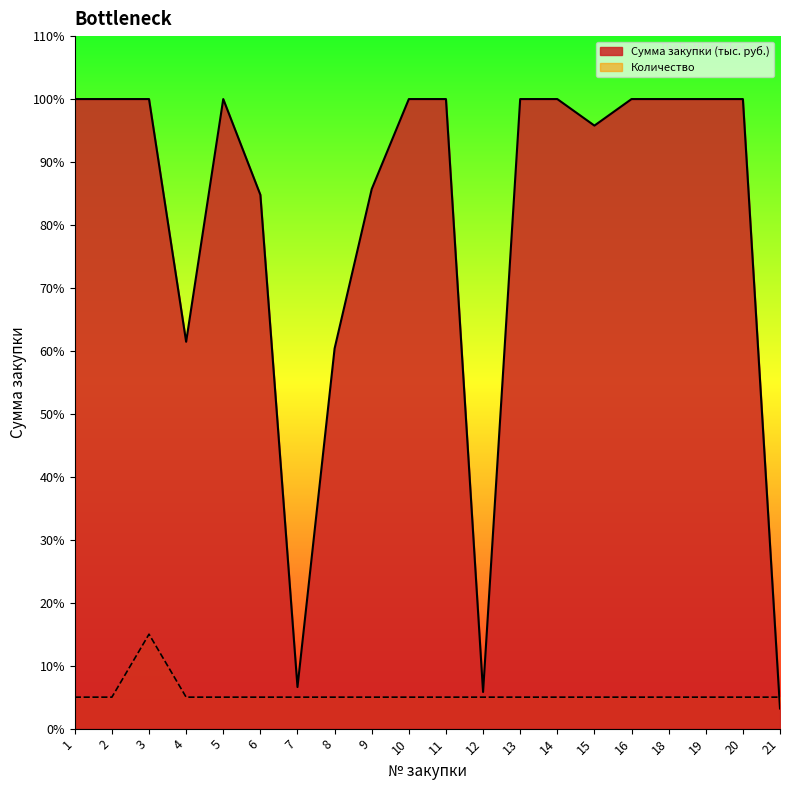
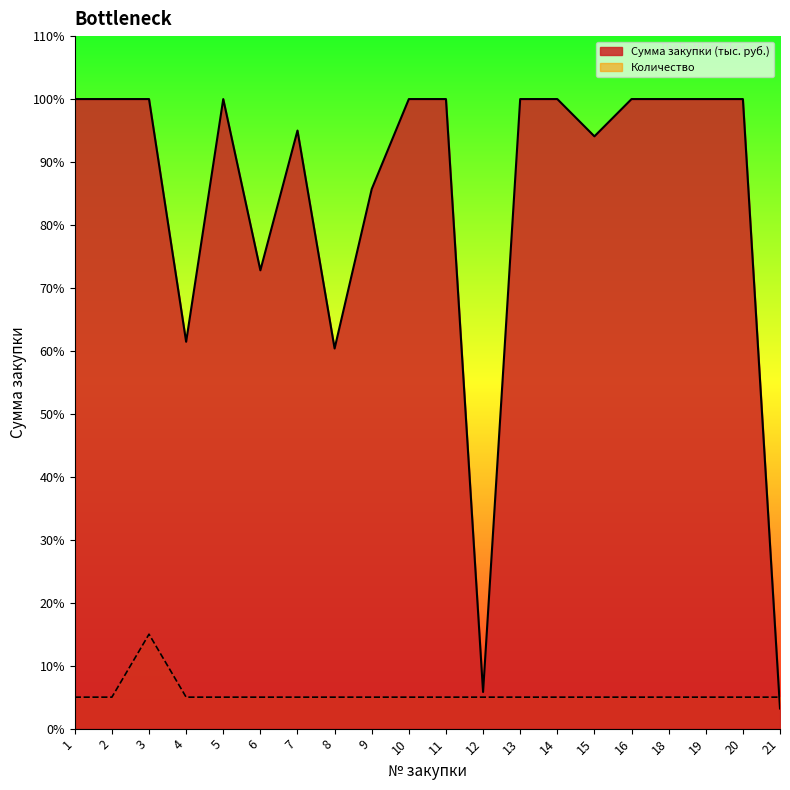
Сумма закупки (тыс. руб.), 6: 85% -> 73%
Сумма закупки (тыс. руб.), 7: 7% -> 95%
Сумма закупки (тыс. руб.), 15: 96% -> 94%
